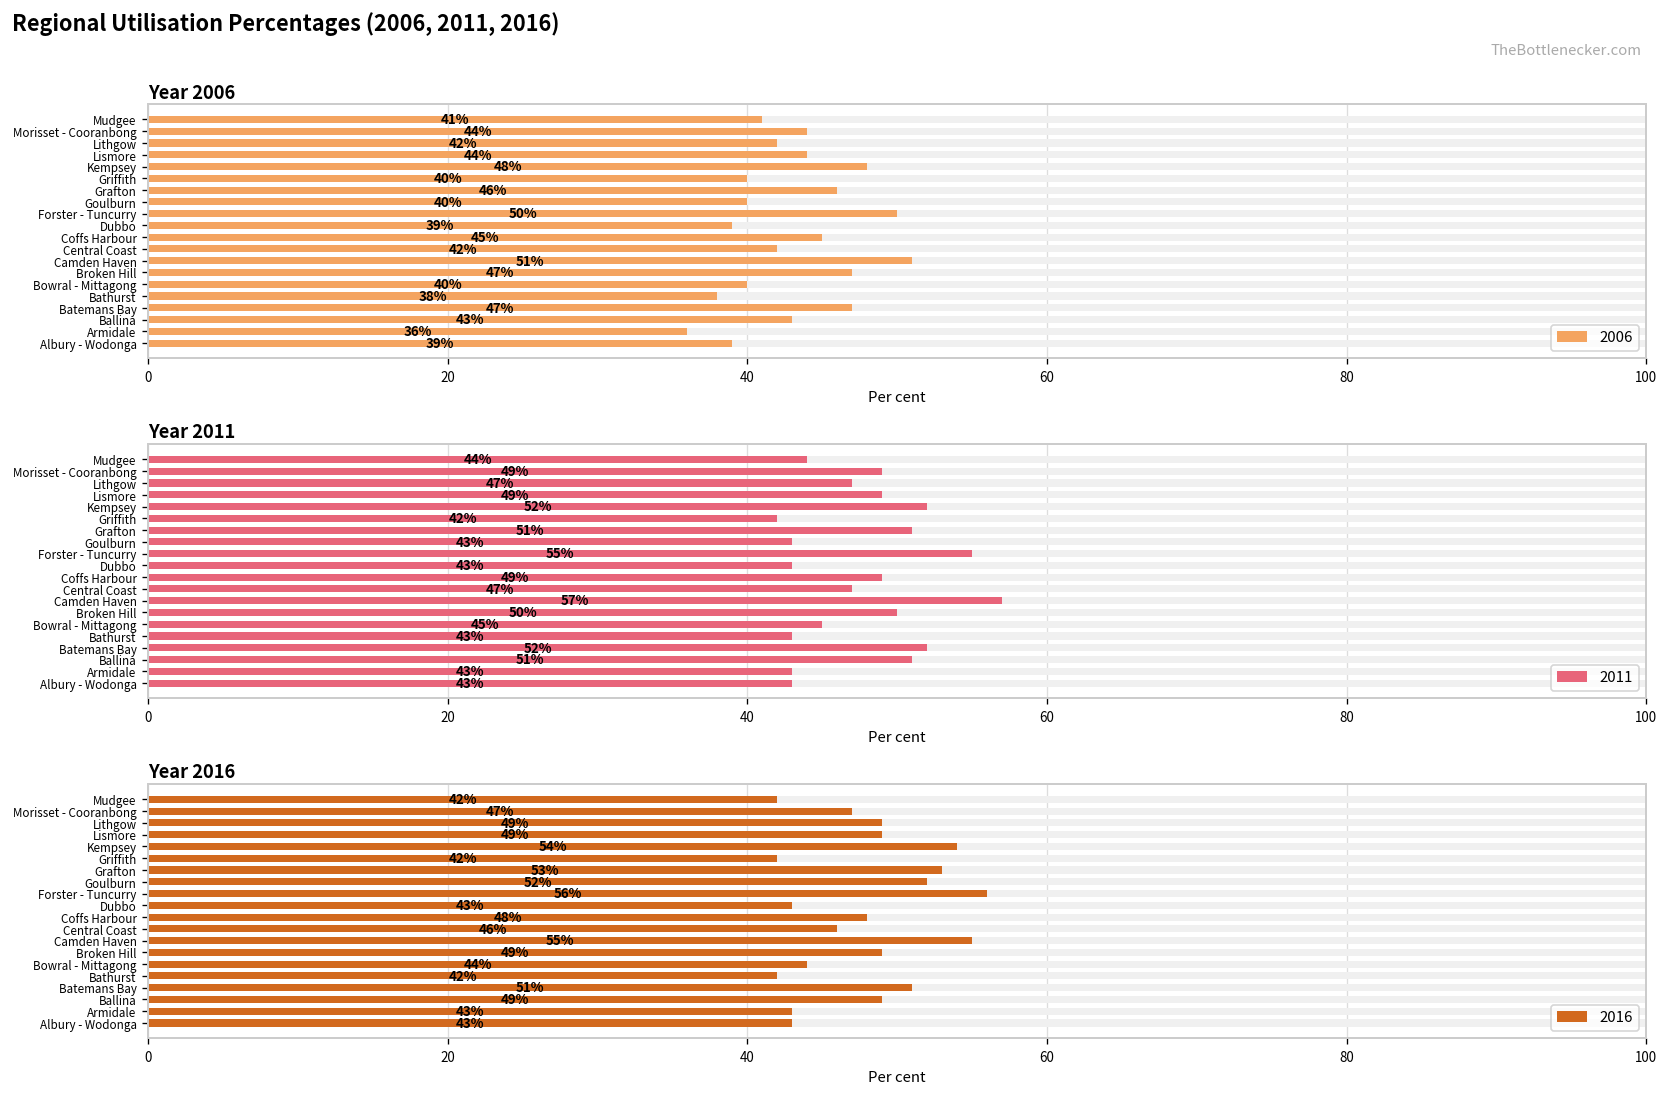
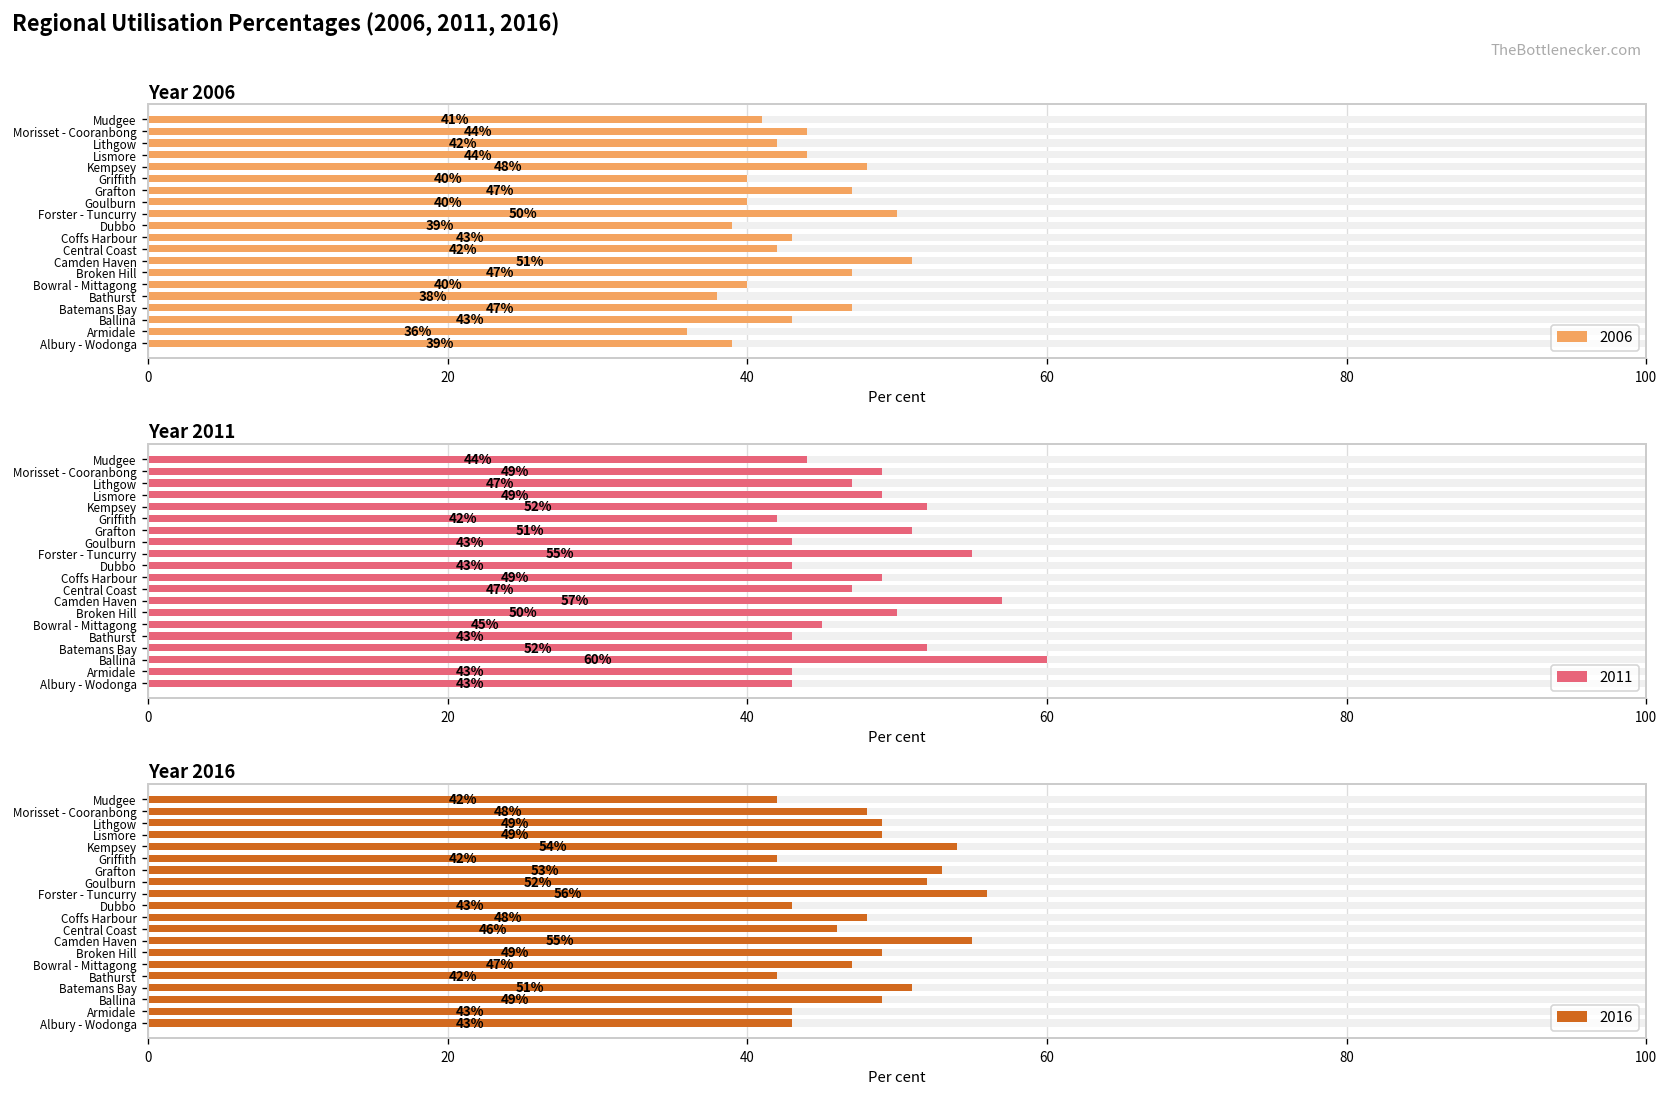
Year 2006, 2006, Grafton: 46% -> 47%
Year 2006, 2006, Coffs Harbour: 45% -> 43%
Year 2011, 2011, Ballina: 51% -> 60%
Year 2016, 2016, Morisset - Cooranbong: 47% -> 48%
Year 2016, 2016, Bowral - Mittagong: 44% -> 47%
